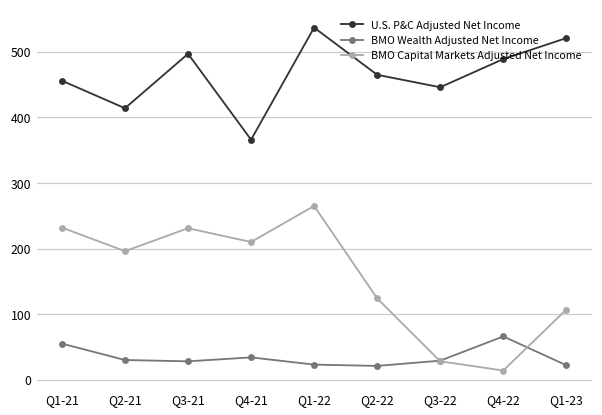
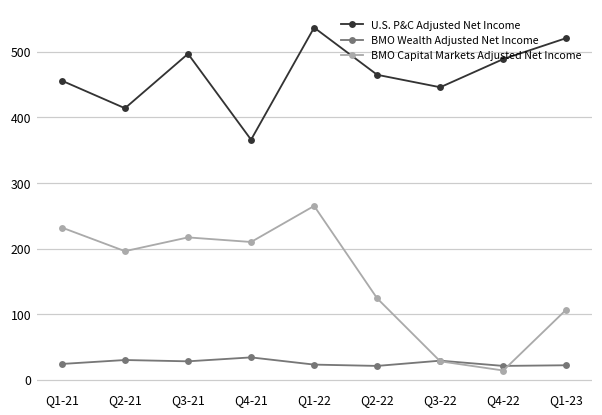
BMO Wealth Adjusted Net Income, Q1-21: 60 -> 20
BMO Capital Markets Adjusted Net Income, Q3-21: 230 -> 220
BMO Wealth Adjusted Net Income, Q4-22: 70 -> 20
